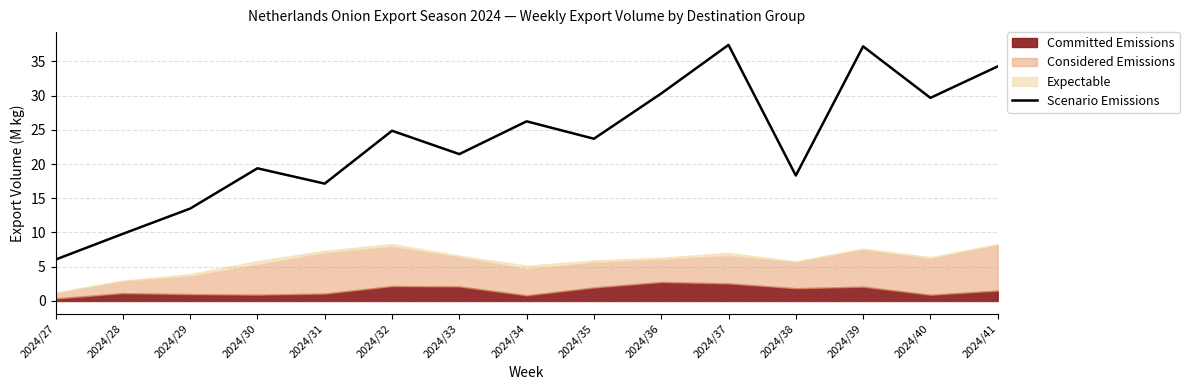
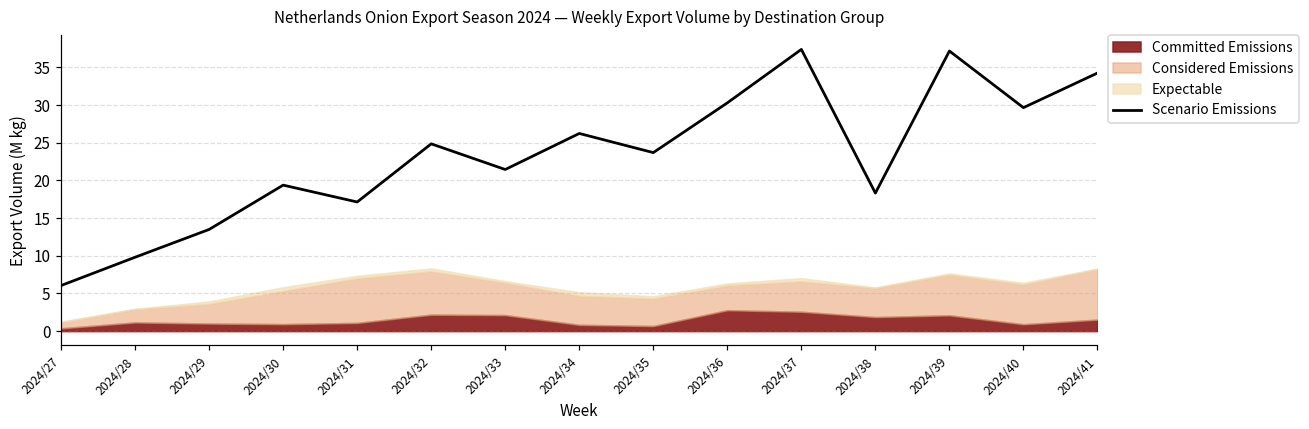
Committed Emissions, 2024/35: 2 -> 1
